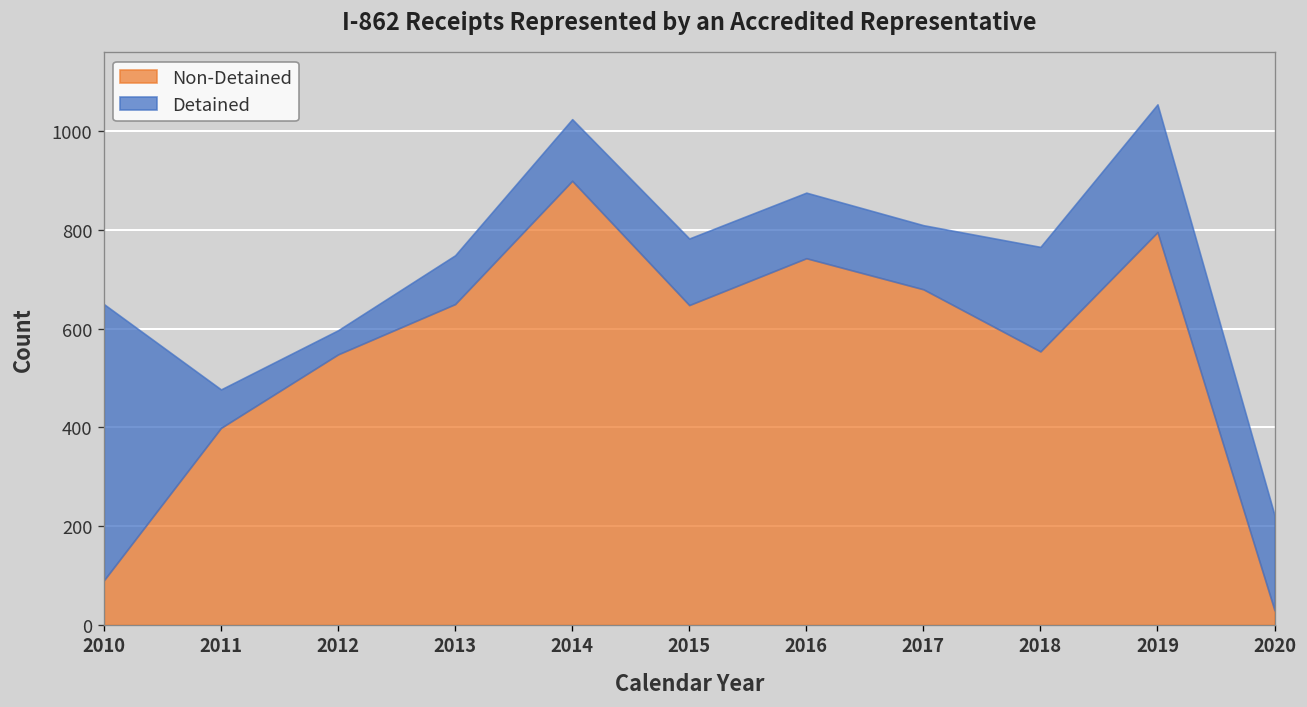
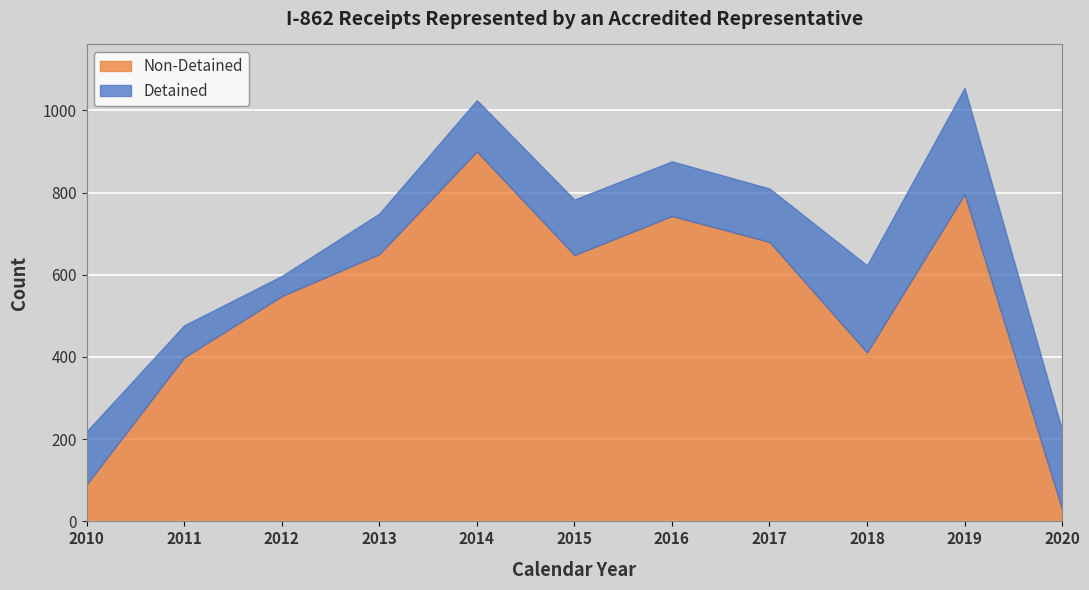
Detained, 2010: 560 -> 130
Non-Detained, 2018: 550 -> 410
